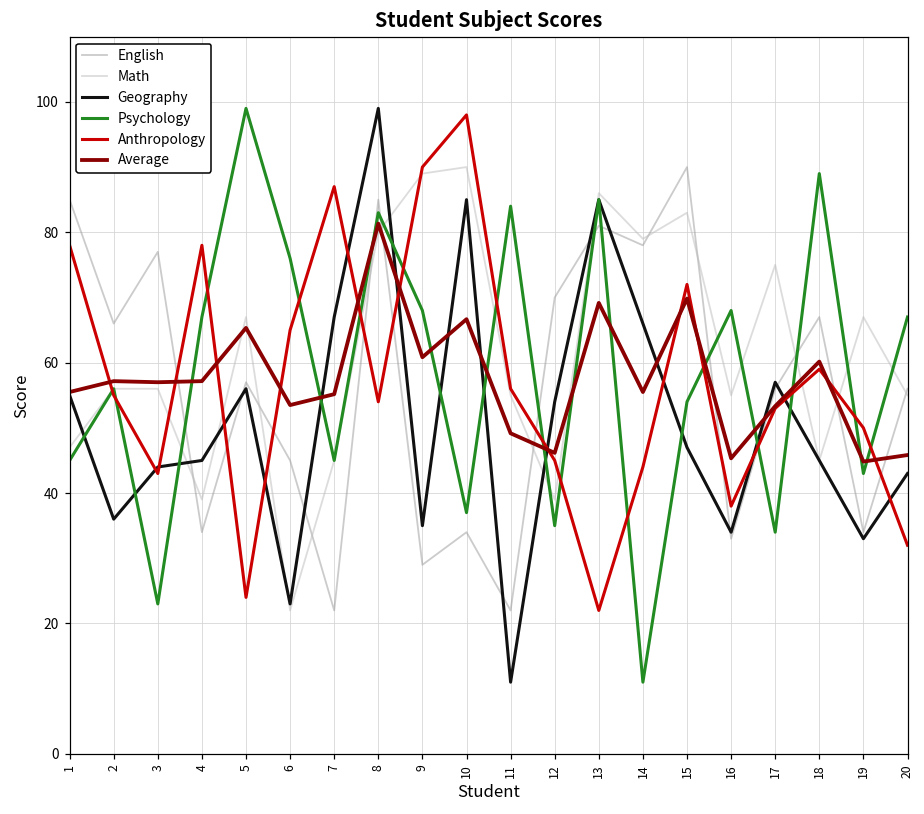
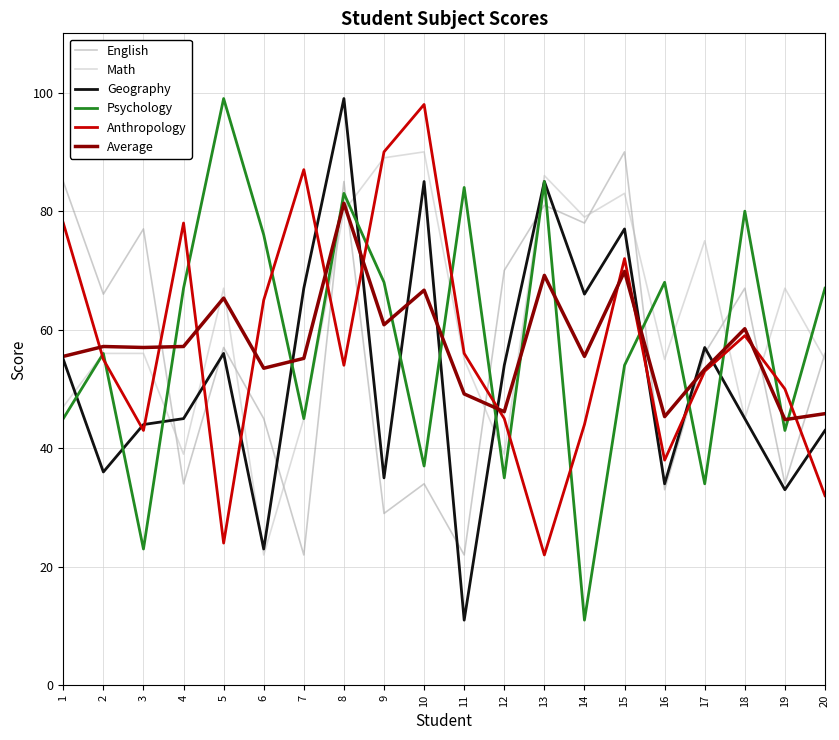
Geography, 15: 47 -> 77
Psychology, 18: 89 -> 80
